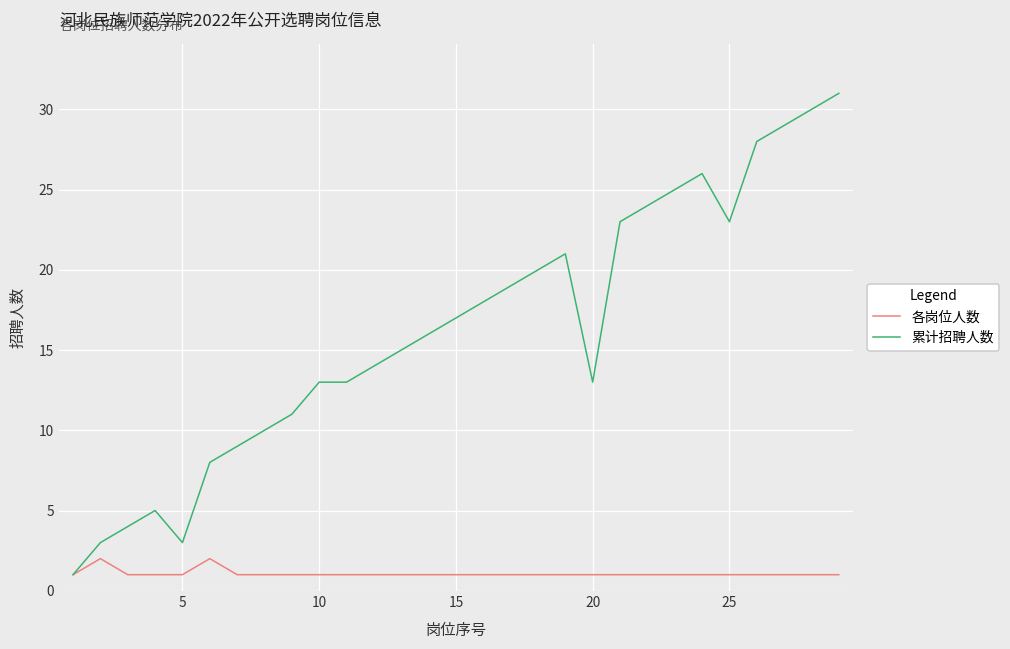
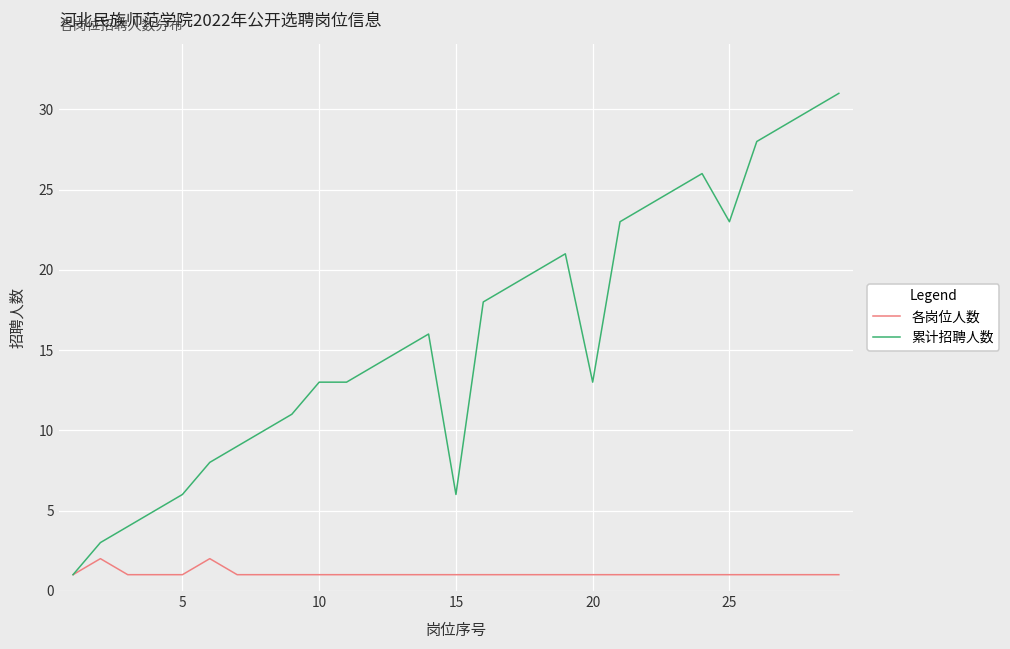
累计招聘人数, 5: 3 -> 6
累计招聘人数, 15: 17 -> 6
